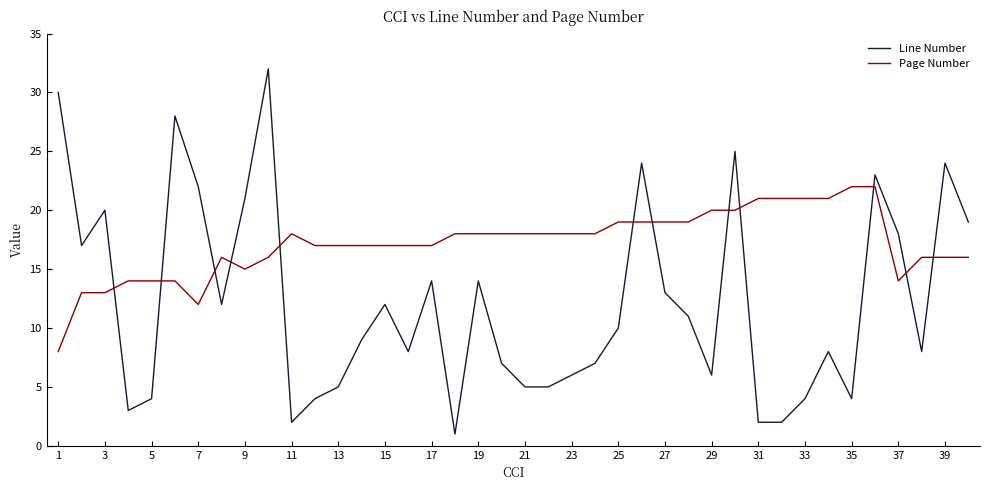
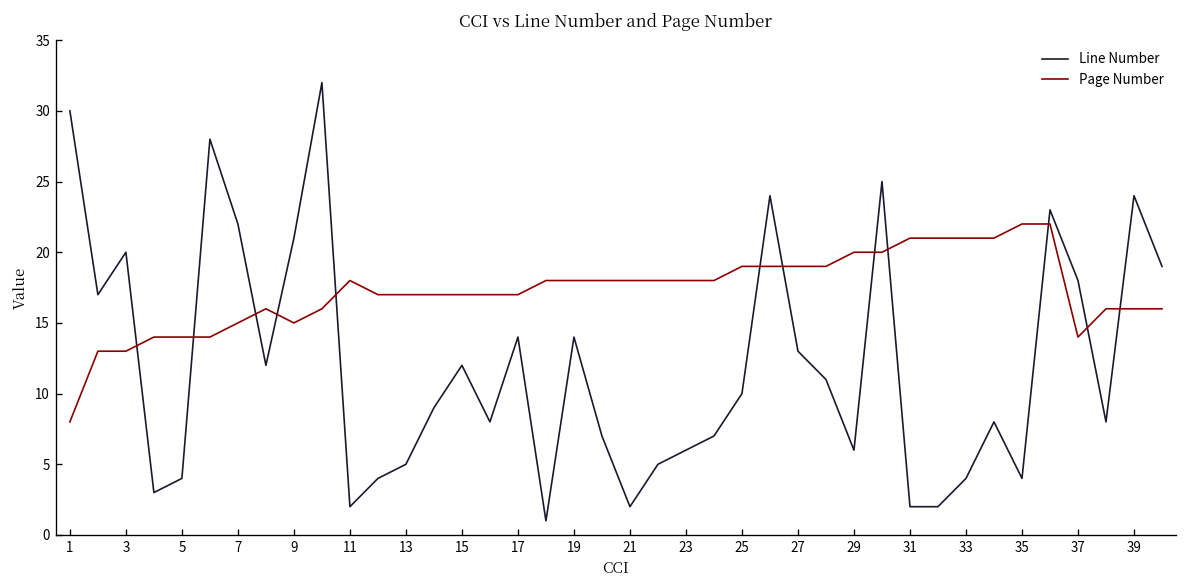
Page Number, 7: 12 -> 15
Line Number, 21: 5 -> 2
